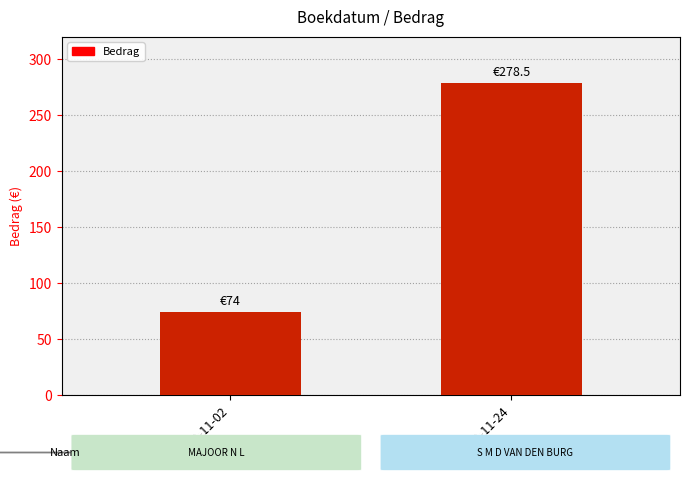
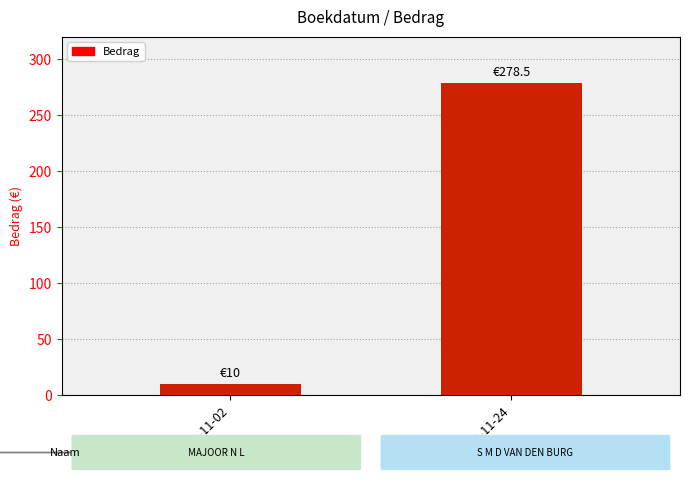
2020-11-02: €74 -> €10
